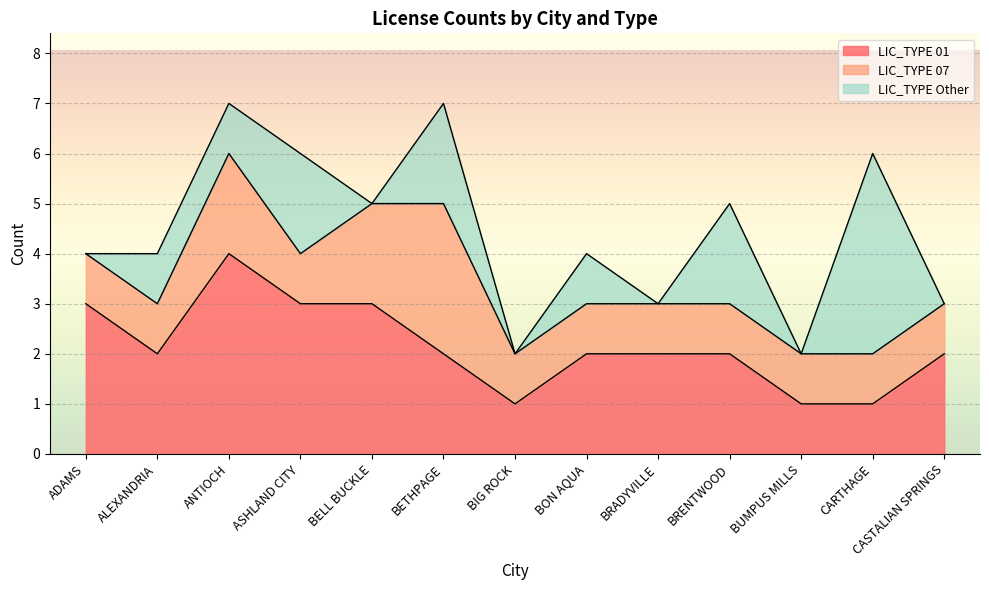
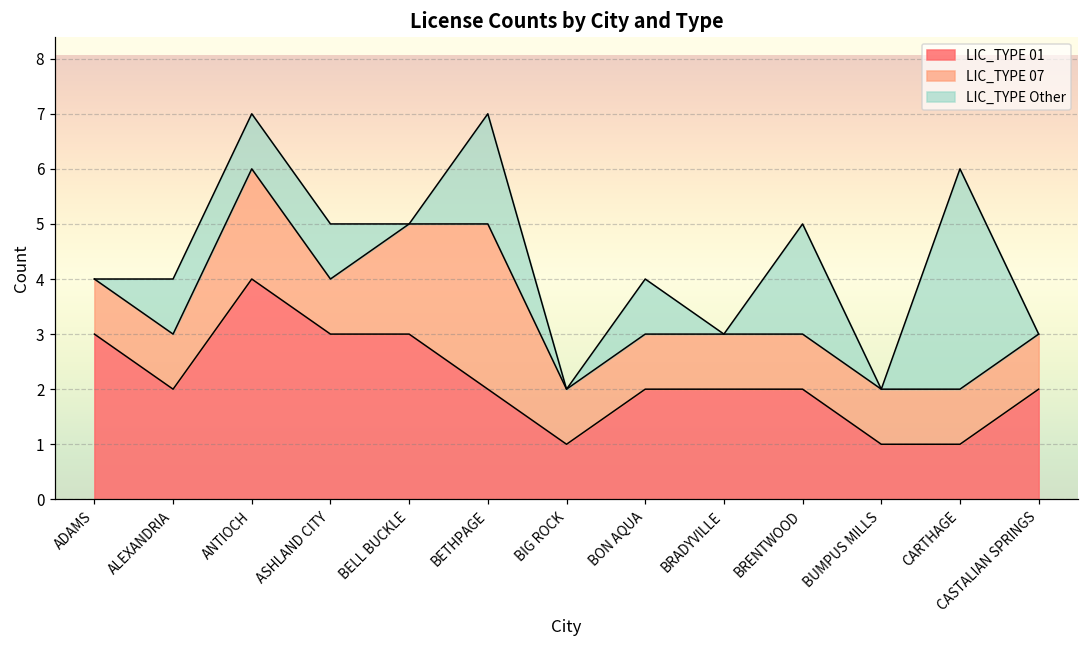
LIC_TYPE Other, ASHLAND CITY: 2 -> 1
